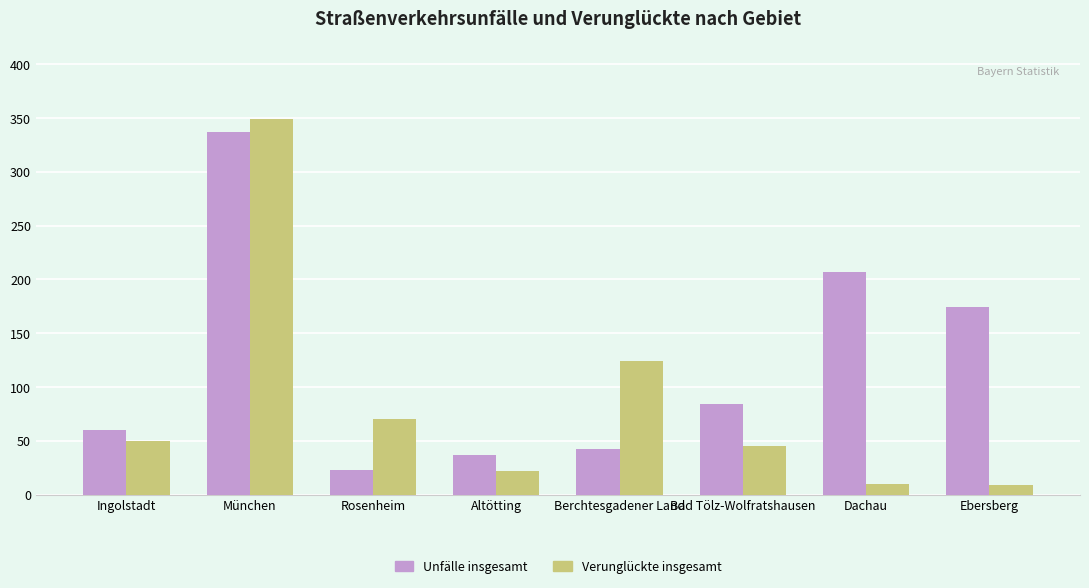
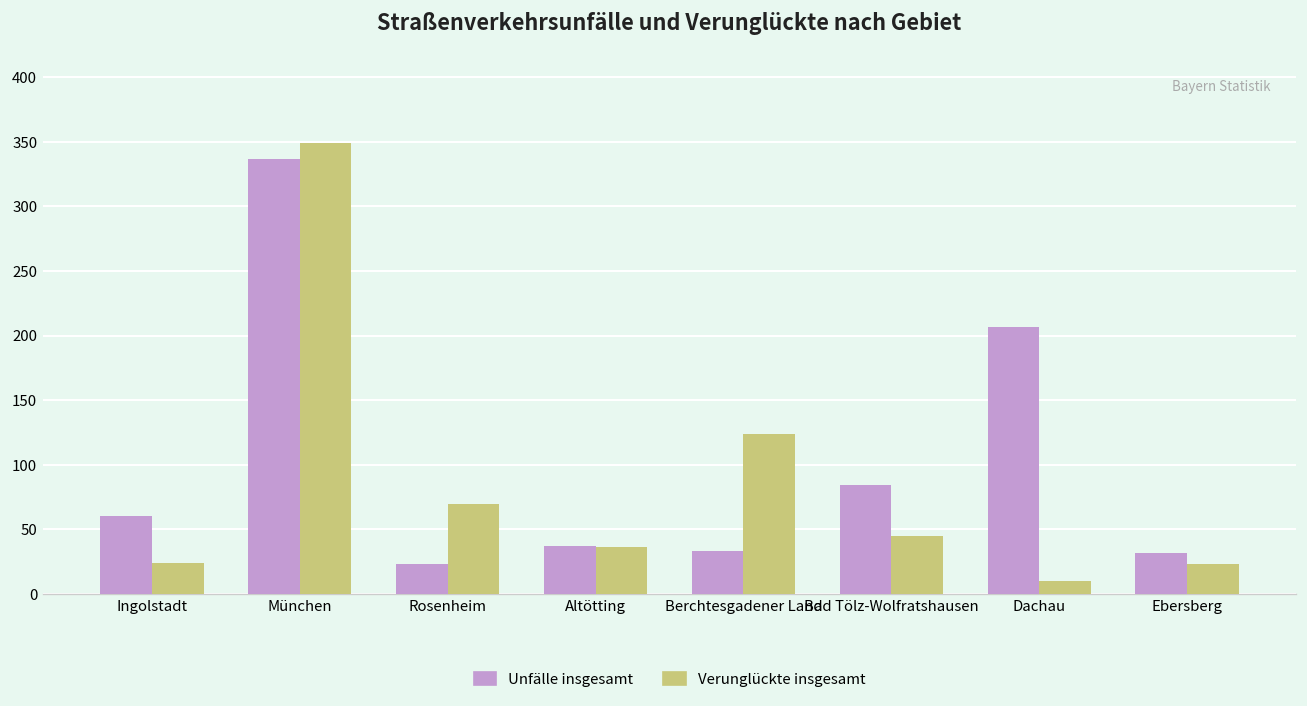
Verunglückte insgesamt, Ingolstadt: 50 -> 24
Verunglückte insgesamt, Altötting: 22 -> 36
Unfälle insgesamt, Berchtesgadener Land: 42 -> 33
Unfälle insgesamt, Ebersberg: 174 -> 32
Verunglückte insgesamt, Ebersberg: 9 -> 23
